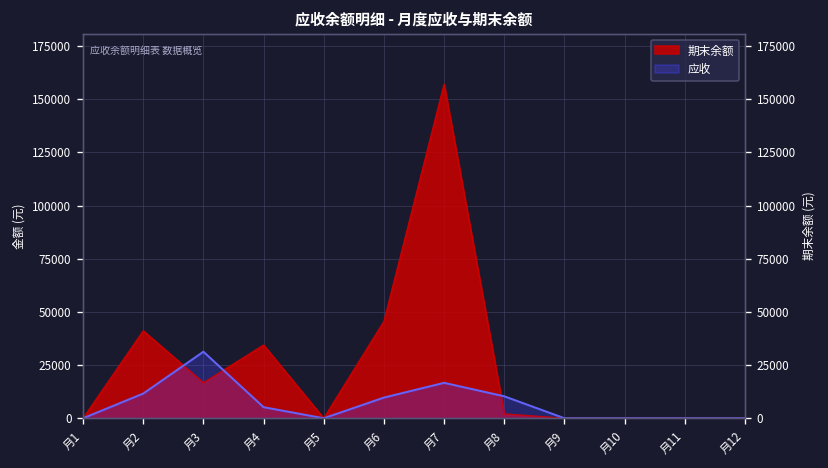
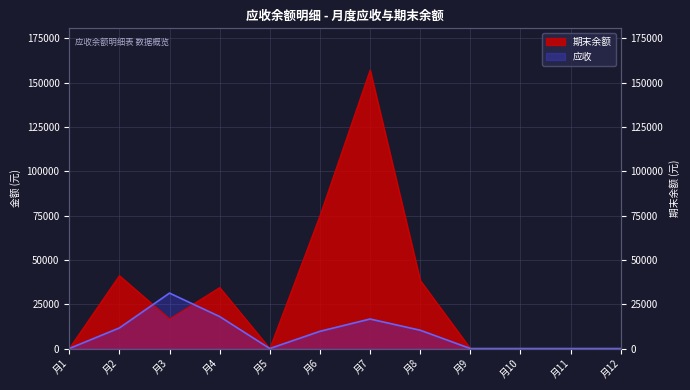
应收, 月4: 5000 -> 18000
期末余额, 月6: 46000 -> 75000
期末余额, 月8: 2000 -> 38000
